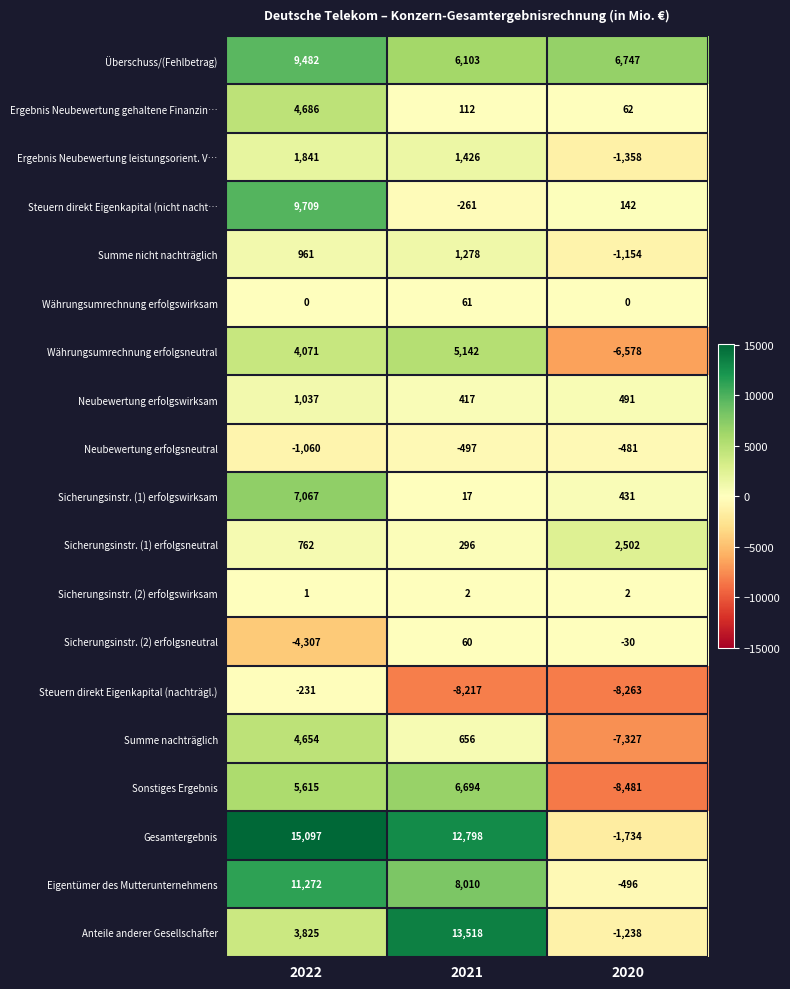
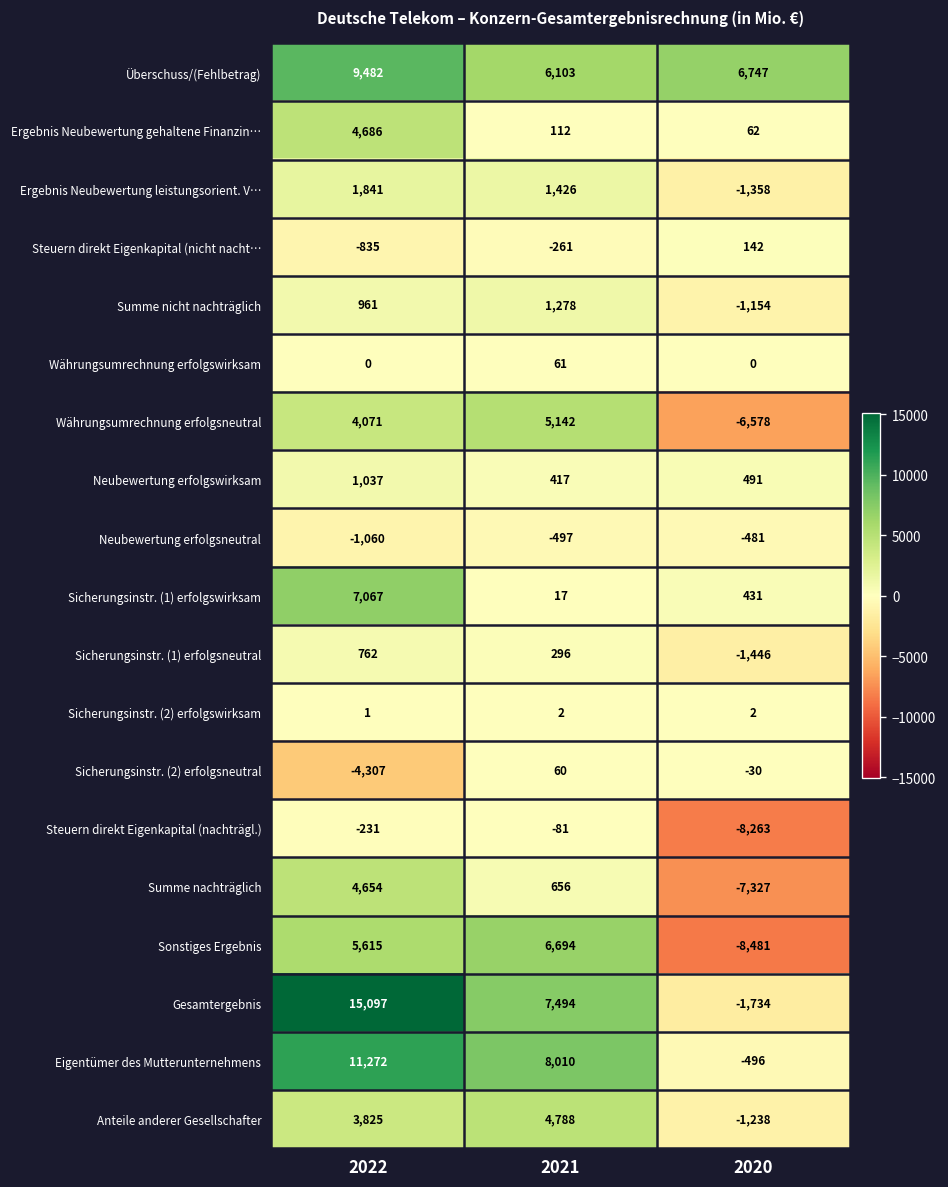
Steuern direkt Eigenkapital (nicht nacht…, 2022: 9,709 -> -835
Sicherungsinstr. (1) erfolgsneutral, 2020: 2,502 -> -1,446
Steuern direkt Eigenkapital (nachträgl.), 2021: -8,217 -> -81
Gesamtergebnis, 2021: 12,798 -> 7,494
Anteile anderer Gesellschafter, 2021: 13,518 -> 4,788
